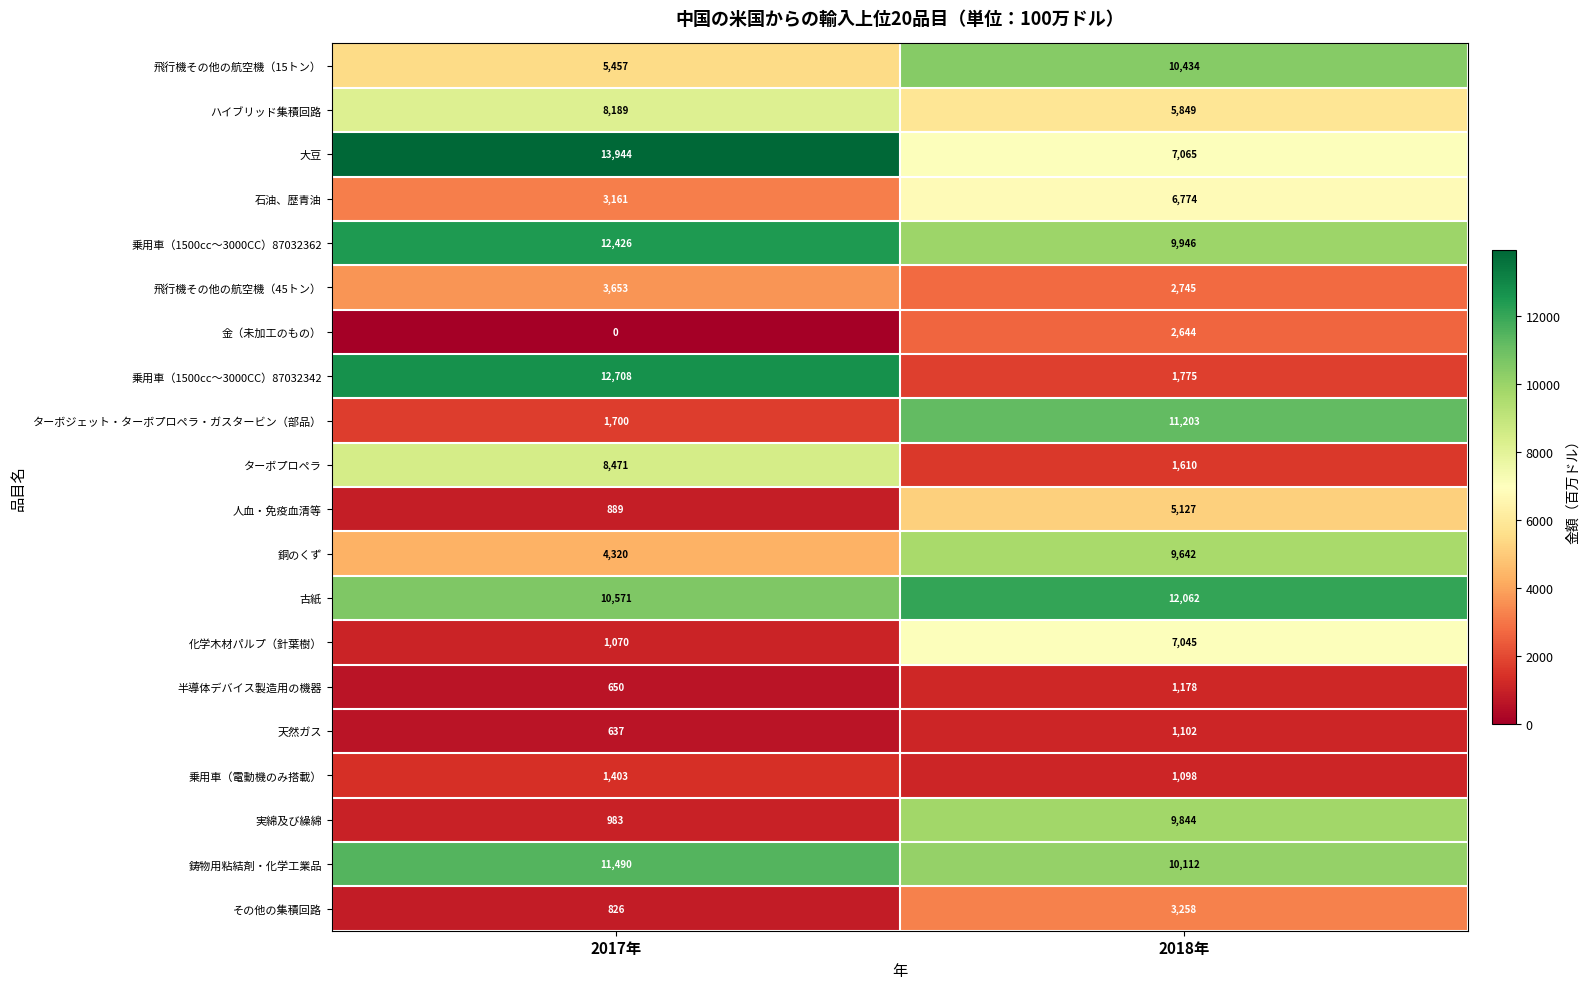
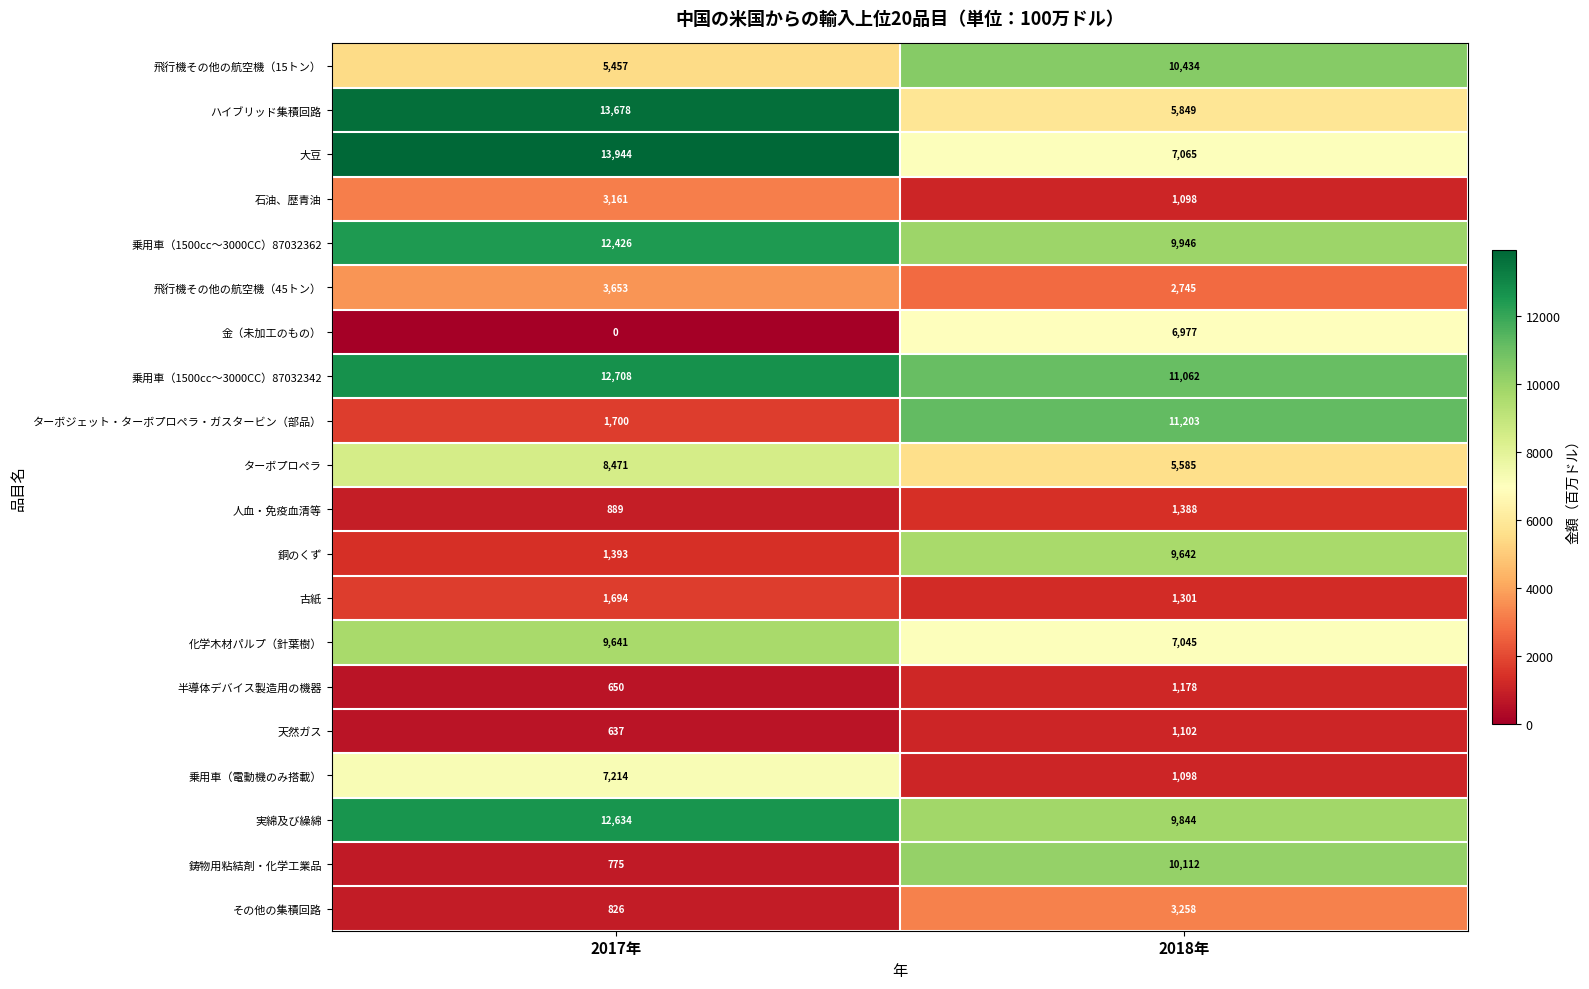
ハイブリッド集積回路, 2017年: 8,189 -> 13,678
石油、歴青油, 2018年: 6,774 -> 1,098
金（未加工のもの）, 2018年: 2,644 -> 6,977
乗用車（1500cc～3000CC）87032342, 2018年: 1,775 -> 11,062
ターボプロペラ, 2018年: 1,610 -> 5,585
人血・免疫血清等, 2018年: 5,127 -> 1,388
銅のくず, 2017年: 4,320 -> 1,393
古紙, 2017年: 10,571 -> 1,694
古紙, 2018年: 12,062 -> 1,301
化学木材パルプ（針葉樹）, 2017年: 1,070 -> 9,641
乗用車（電動機のみ搭載）, 2017年: 1,403 -> 7,214
実綿及び繰綿, 2017年: 983 -> 12,634
鋳物用粘結剤・化学工業品, 2017年: 11,490 -> 775
